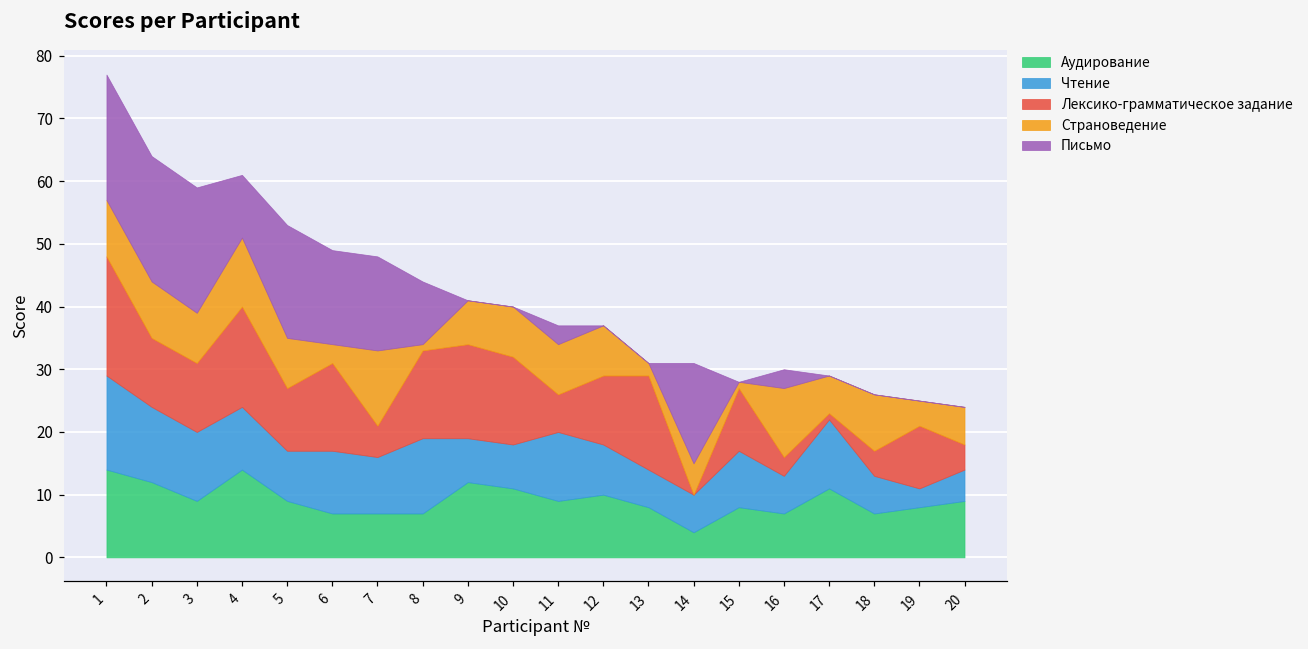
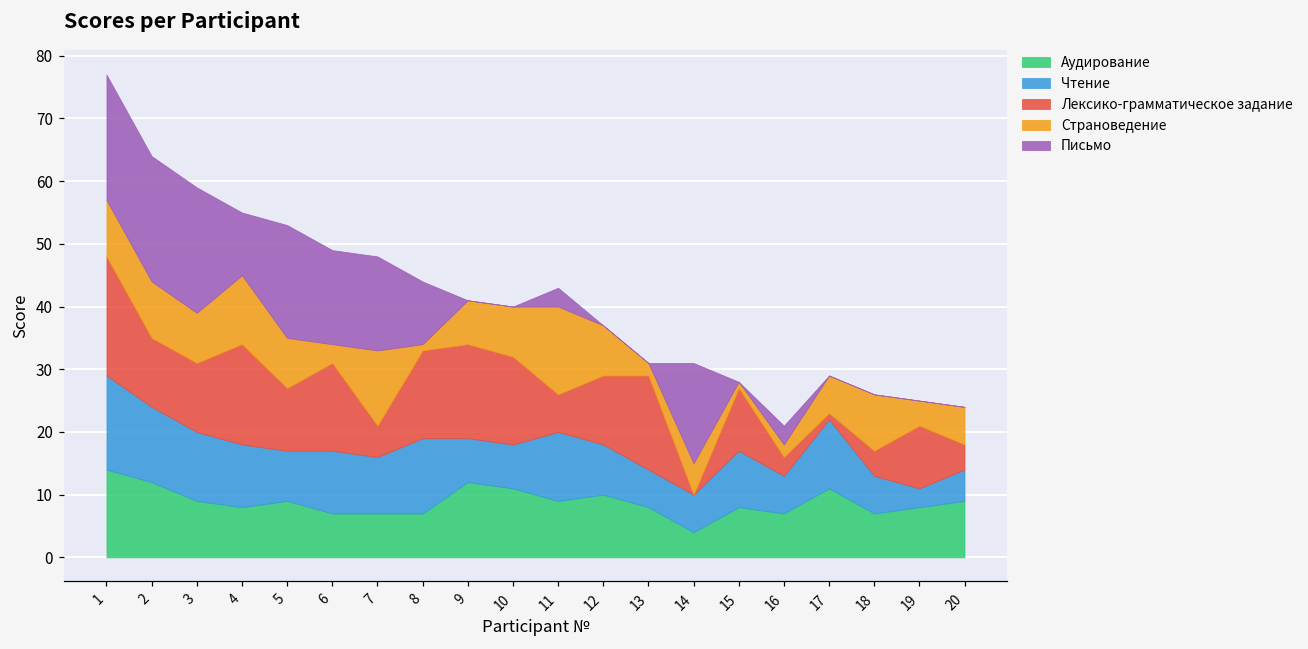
Аудирование, 4: 14 -> 8
Страноведение, 11: 8 -> 14
Страноведение, 16: 11 -> 2
